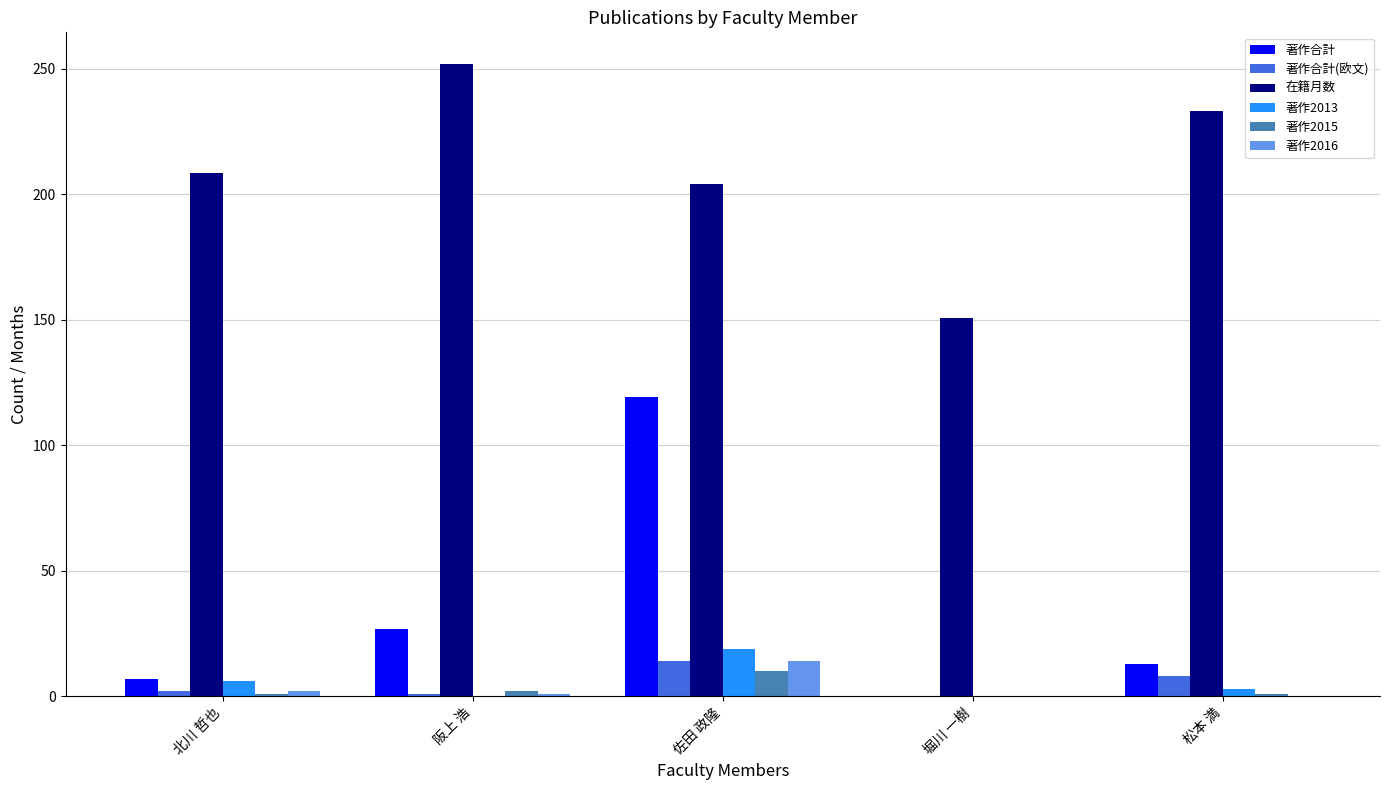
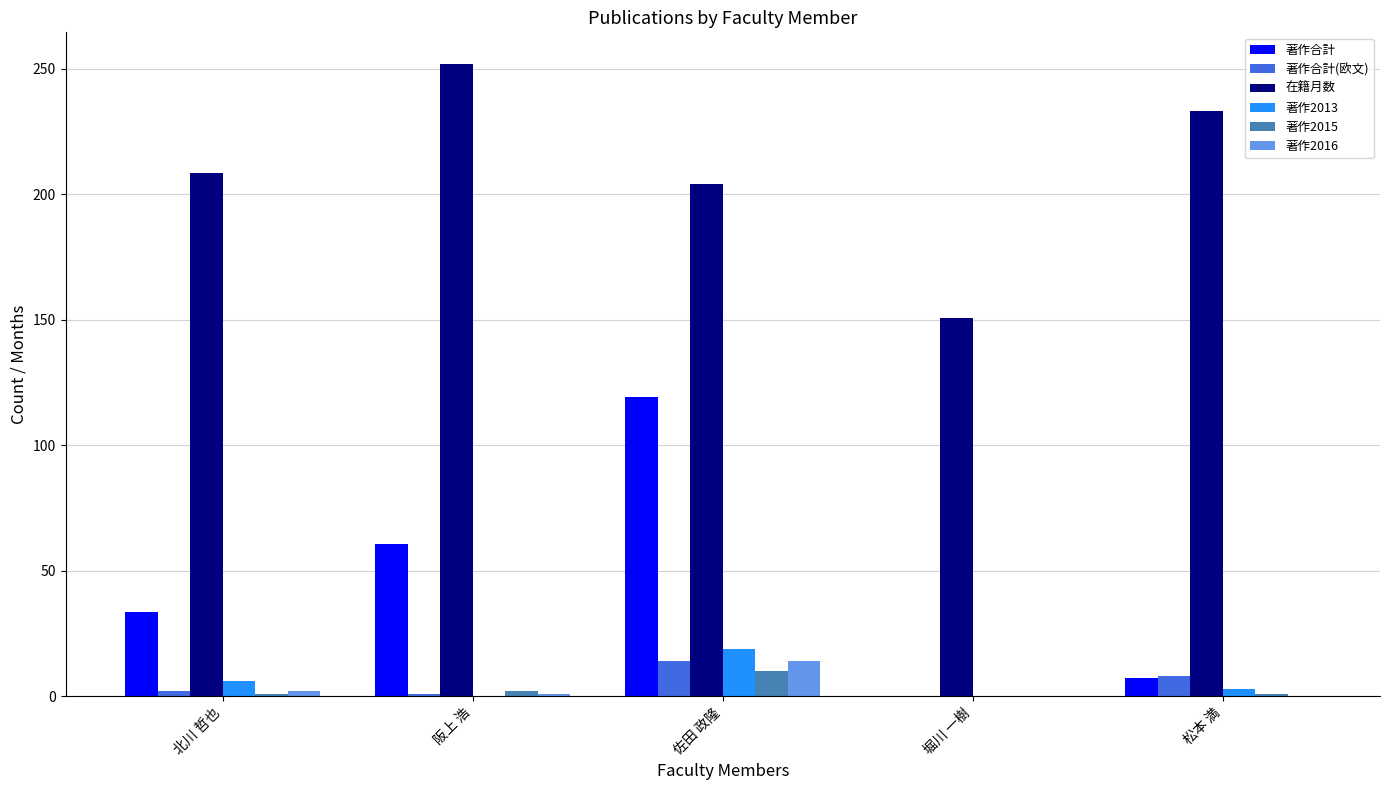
著作合計, 北川 哲也: 7 -> 34
著作合計, 阪上 浩: 27 -> 61
著作合計, 松本 満: 13 -> 8
